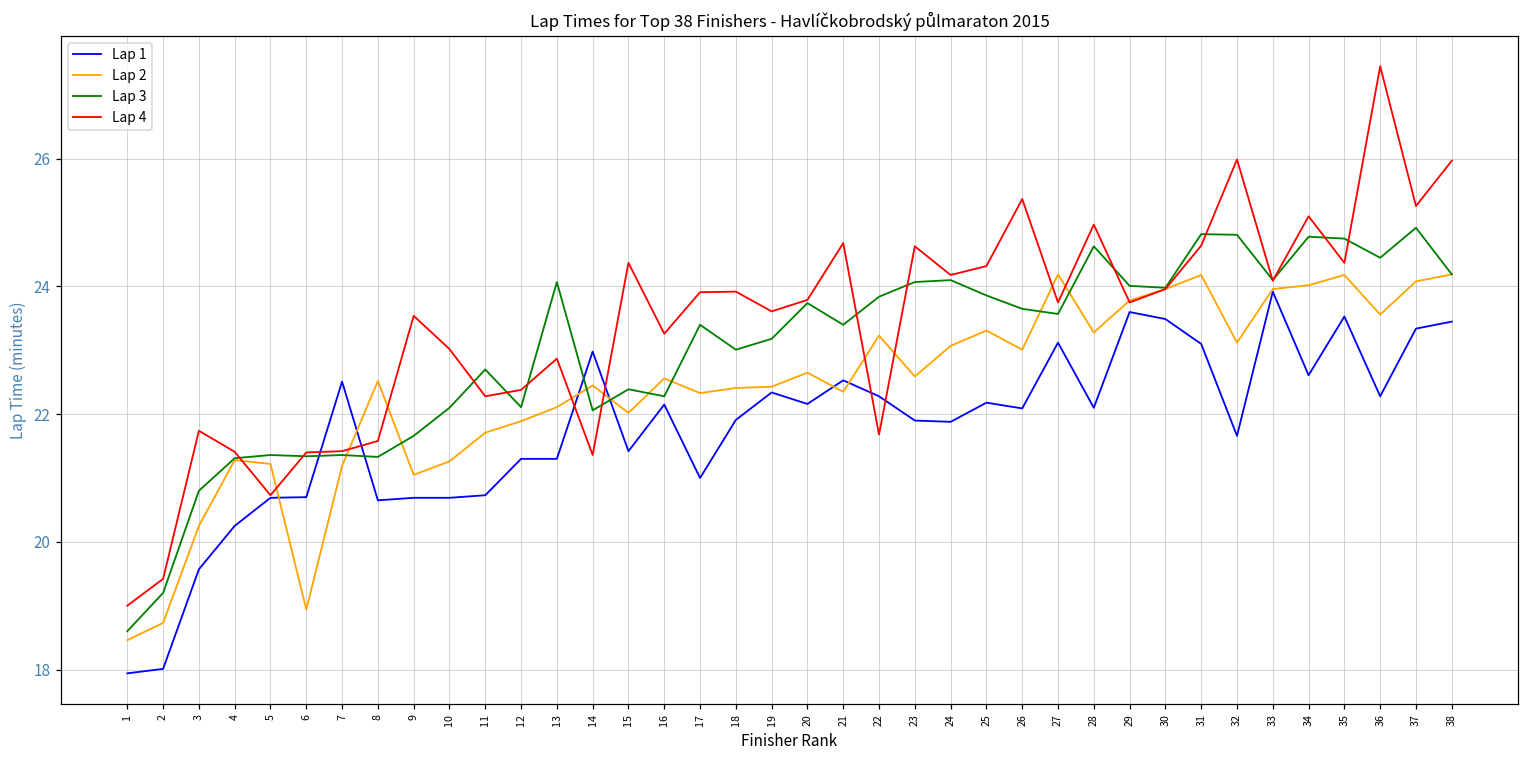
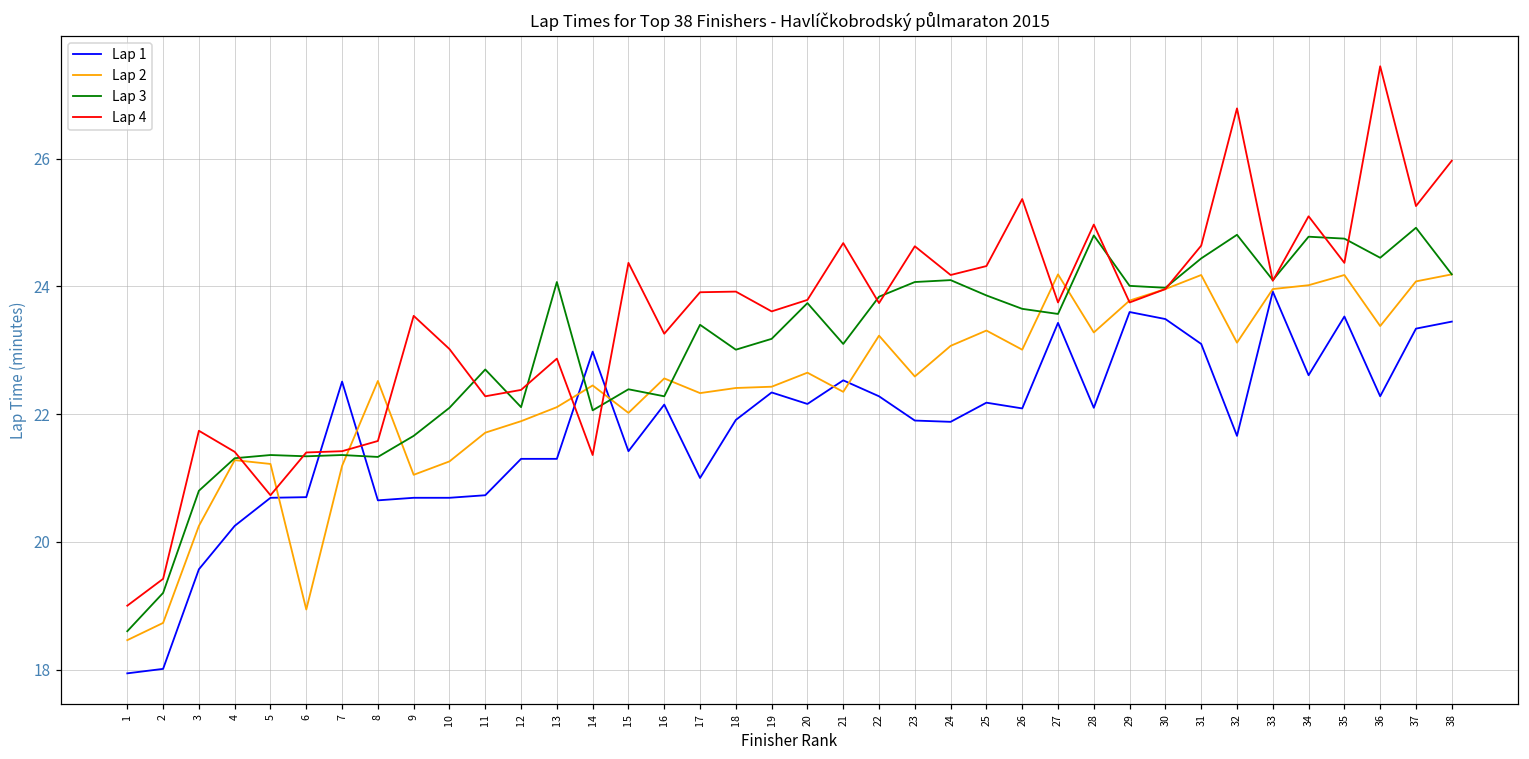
Lap 3, 21: 23.4 -> 23.1
Lap 4, 22: 21.7 -> 23.7
Lap 1, 27: 23.1 -> 23.4
Lap 3, 28: 24.6 -> 24.8
Lap 3, 31: 24.8 -> 24.4
Lap 4, 32: 26.0 -> 26.8
Lap 2, 36: 23.6 -> 23.4
